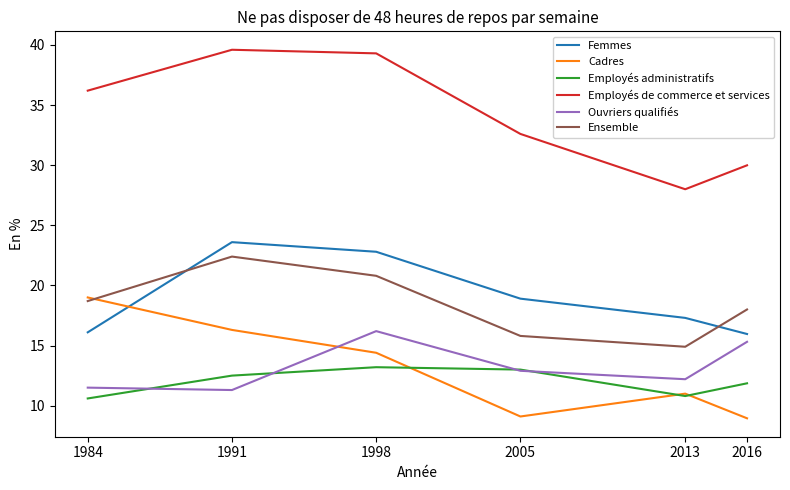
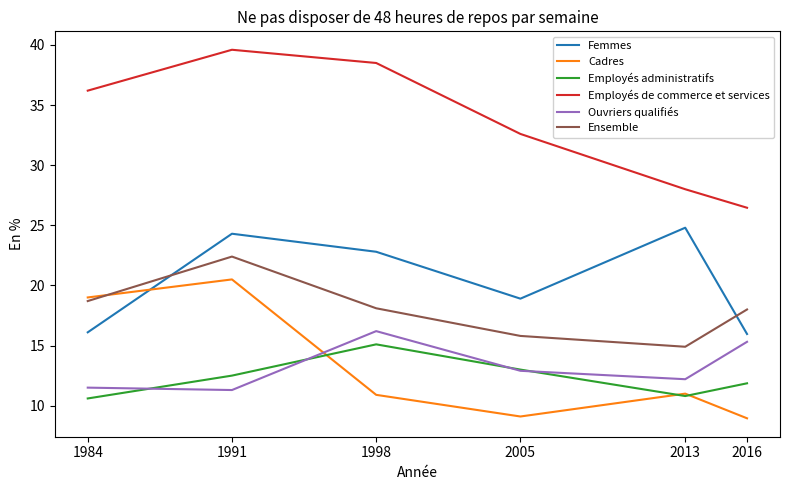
Femmes, 1991: 23.6 -> 24.3
Cadres, 1991: 16.3 -> 20.5
Cadres, 1998: 14.4 -> 10.9
Employés administratifs, 1998: 13.2 -> 15.1
Employés de commerce et services, 1998: 39.3 -> 38.5
Ensemble, 1998: 20.8 -> 18.1
Femmes, 2013: 17.3 -> 24.8
Employés de commerce et services, 2016: 30.0 -> 26.5
